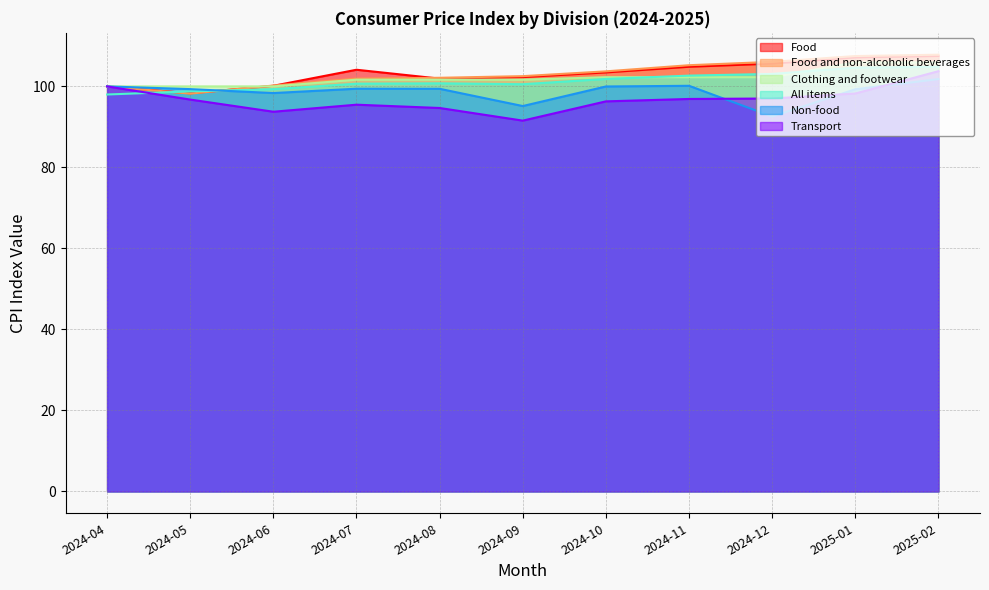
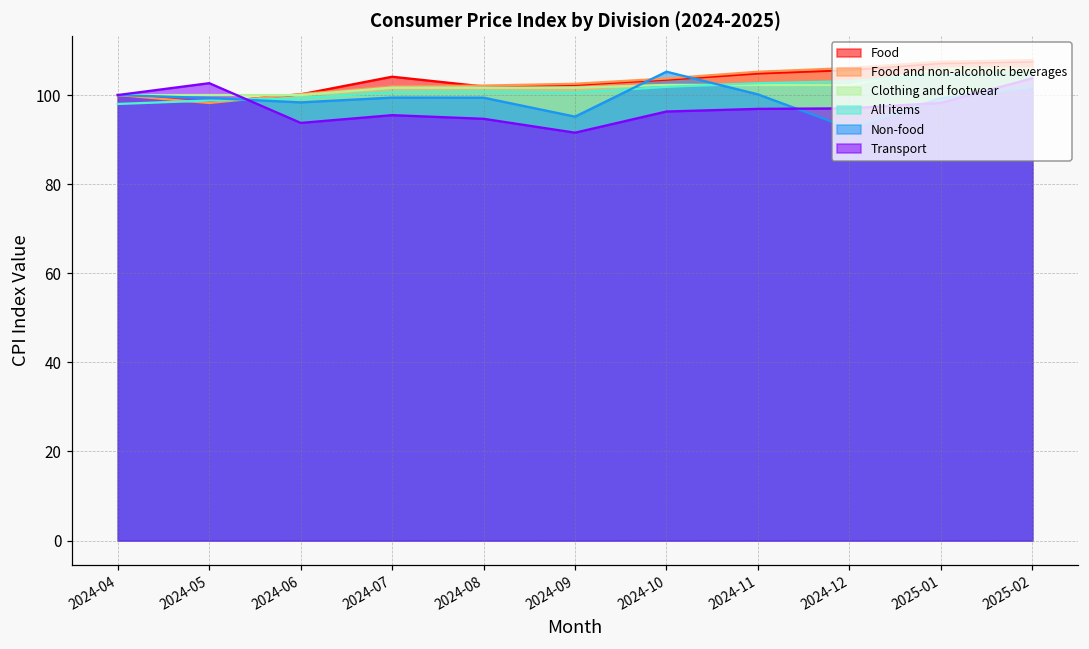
Transport, 2024-05: 97 -> 103
Non-food, 2024-10: 100 -> 105
